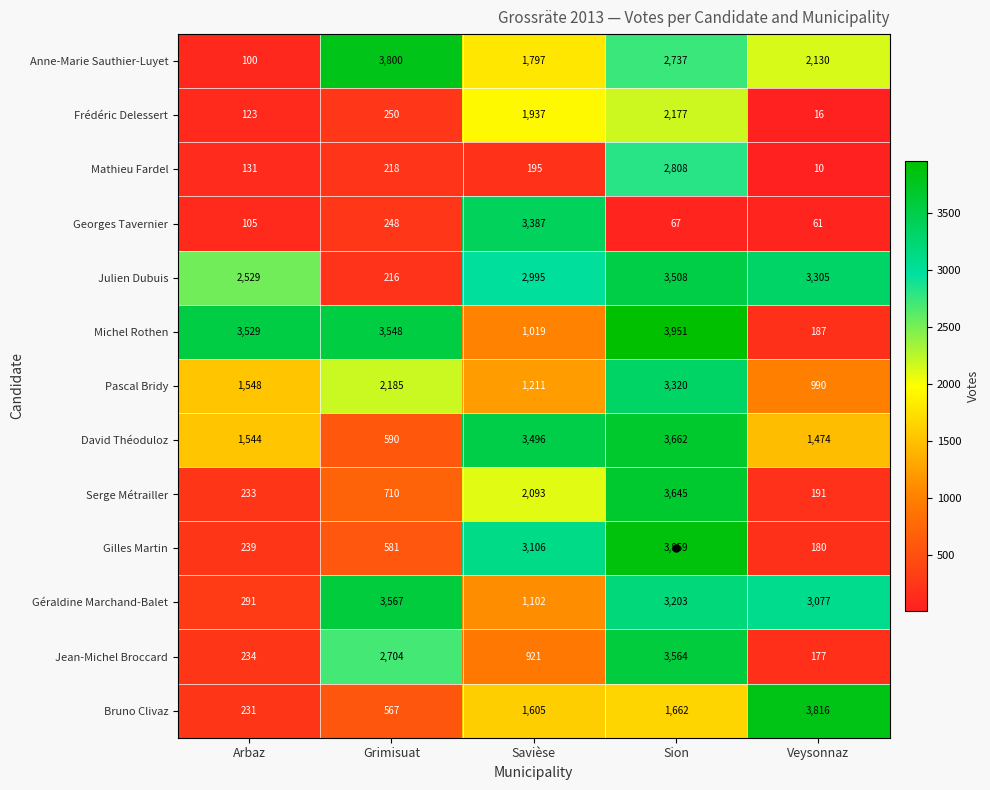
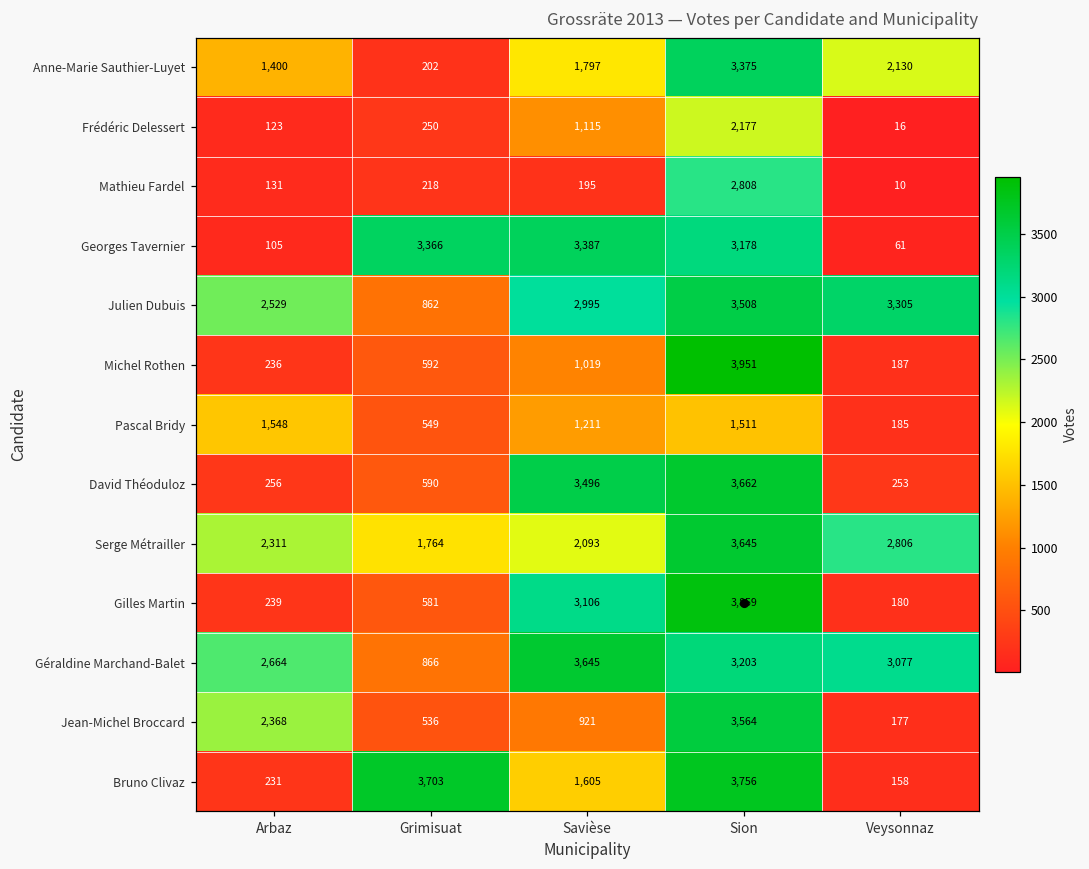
Anne-Marie Sauthier-Luyet, Arbaz: 100 -> 1,400
Anne-Marie Sauthier-Luyet, Grimisuat: 3,800 -> 202
Anne-Marie Sauthier-Luyet, Sion: 2,737 -> 3,375
Frédéric Delessert, Savièse: 1,937 -> 1,115
Georges Tavernier, Grimisuat: 248 -> 3,366
Georges Tavernier, Sion: 67 -> 3,178
Julien Dubuis, Grimisuat: 216 -> 862
Michel Rothen, Arbaz: 3,529 -> 236
Michel Rothen, Grimisuat: 3,548 -> 592
Pascal Bridy, Grimisuat: 2,185 -> 549
Pascal Bridy, Sion: 3,320 -> 1,511
Pascal Bridy, Veysonnaz: 990 -> 185
David Théoduloz, Arbaz: 1,544 -> 256
David Théoduloz, Veysonnaz: 1,474 -> 253
Serge Métrailler, Arbaz: 233 -> 2,311
Serge Métrailler, Grimisuat: 710 -> 1,764
Serge Métrailler, Veysonnaz: 191 -> 2,806
Géraldine Marchand-Balet, Arbaz: 291 -> 2,664
Géraldine Marchand-Balet, Grimisuat: 3,567 -> 866
Géraldine Marchand-Balet, Savièse: 1,102 -> 3,645
Jean-Michel Broccard, Arbaz: 234 -> 2,368
Jean-Michel Broccard, Grimisuat: 2,704 -> 536
Bruno Clivaz, Grimisuat: 567 -> 3,703
Bruno Clivaz, Sion: 1,662 -> 3,756
Bruno Clivaz, Veysonnaz: 3,816 -> 158
